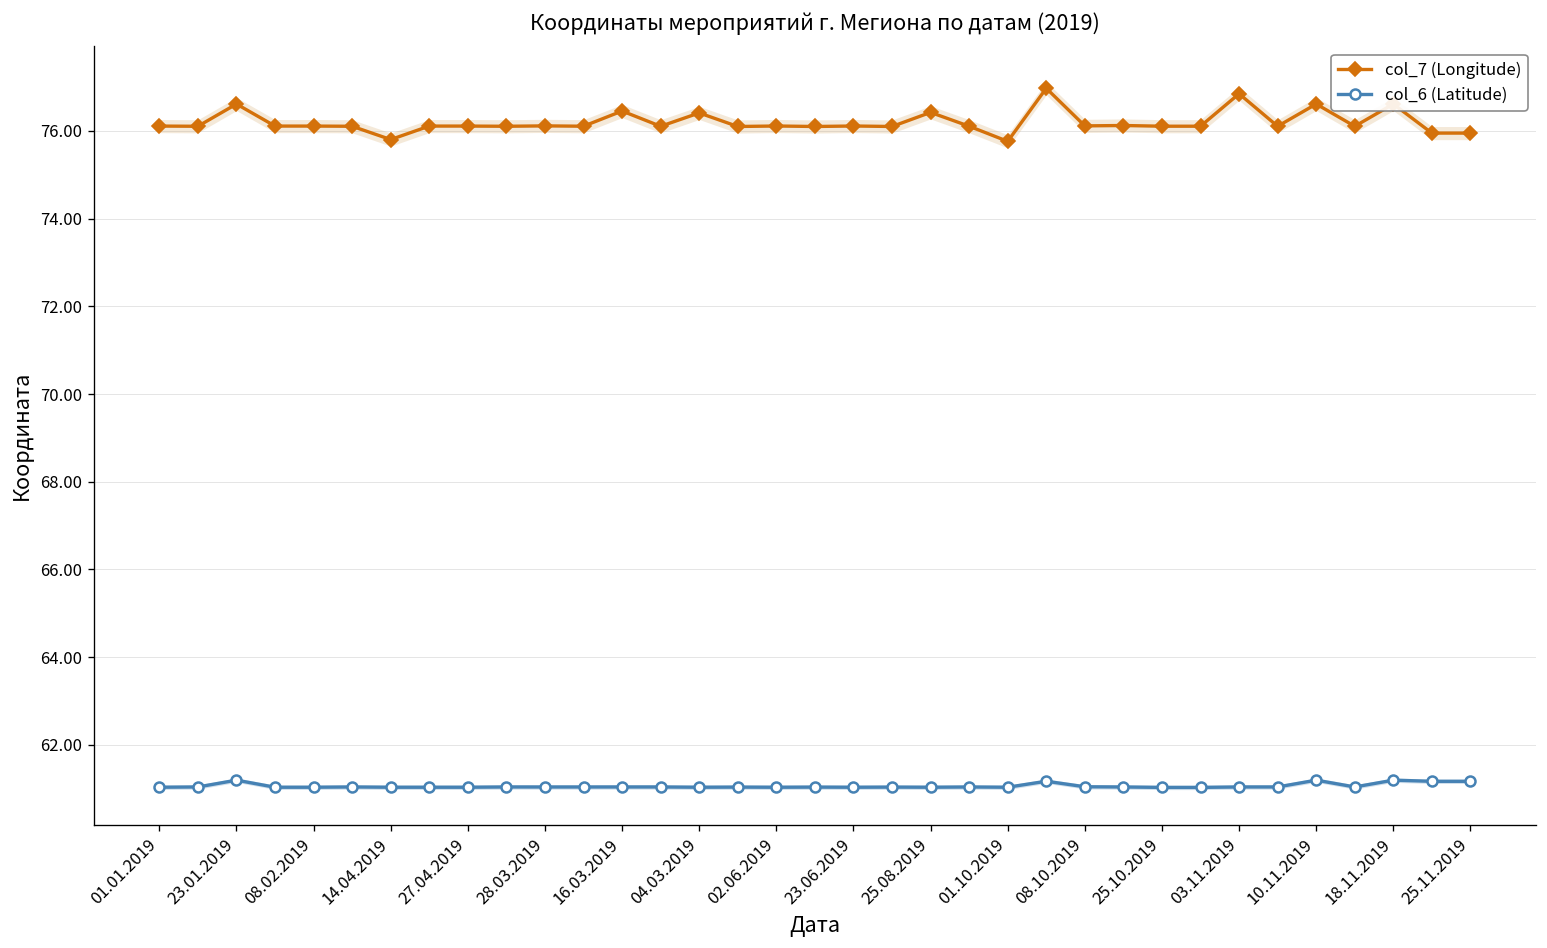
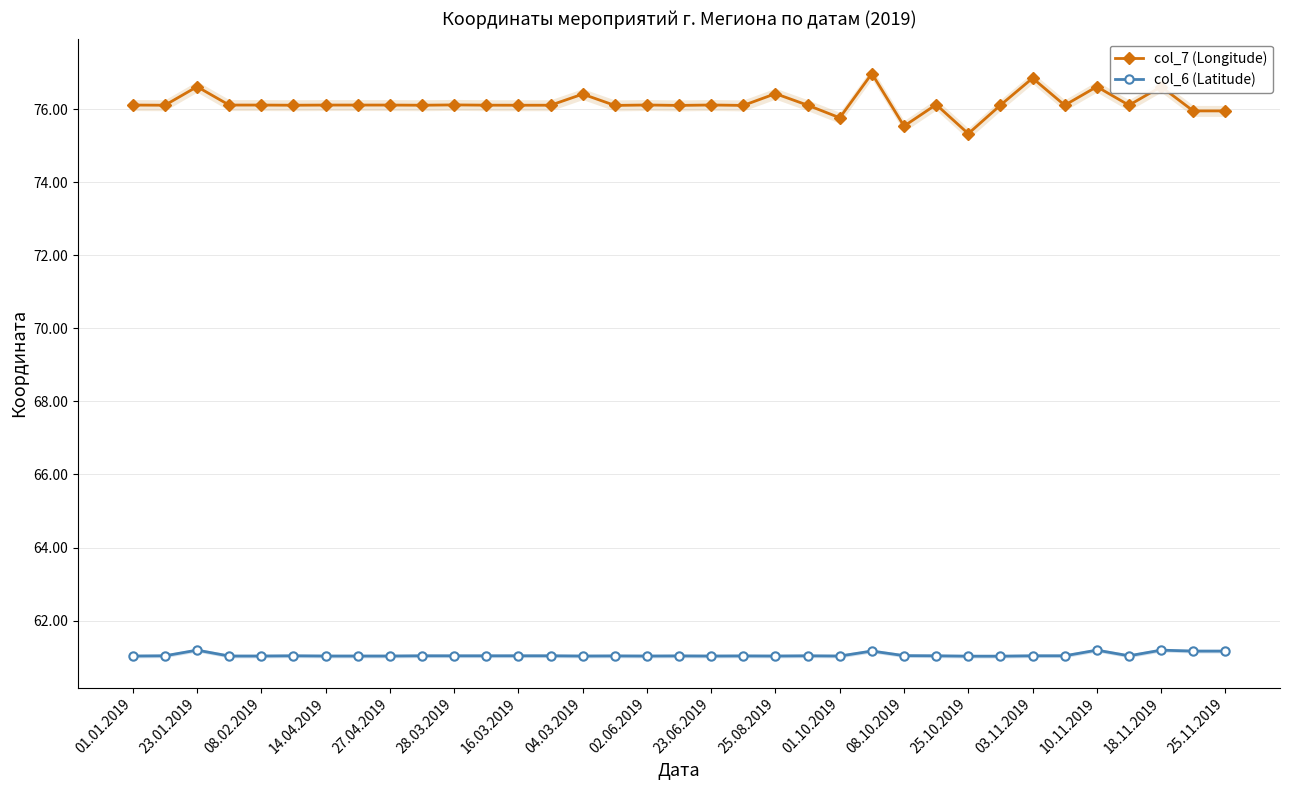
col_7 (Longitude), 14.04.2019: 75.8 -> 76.1
col_7 (Longitude), 16.03.2019: 76.5 -> 76.1
col_7 (Longitude), 08.10.2019: 76.1 -> 75.5
col_7 (Longitude), 25.10.2019: 76.1 -> 75.3
